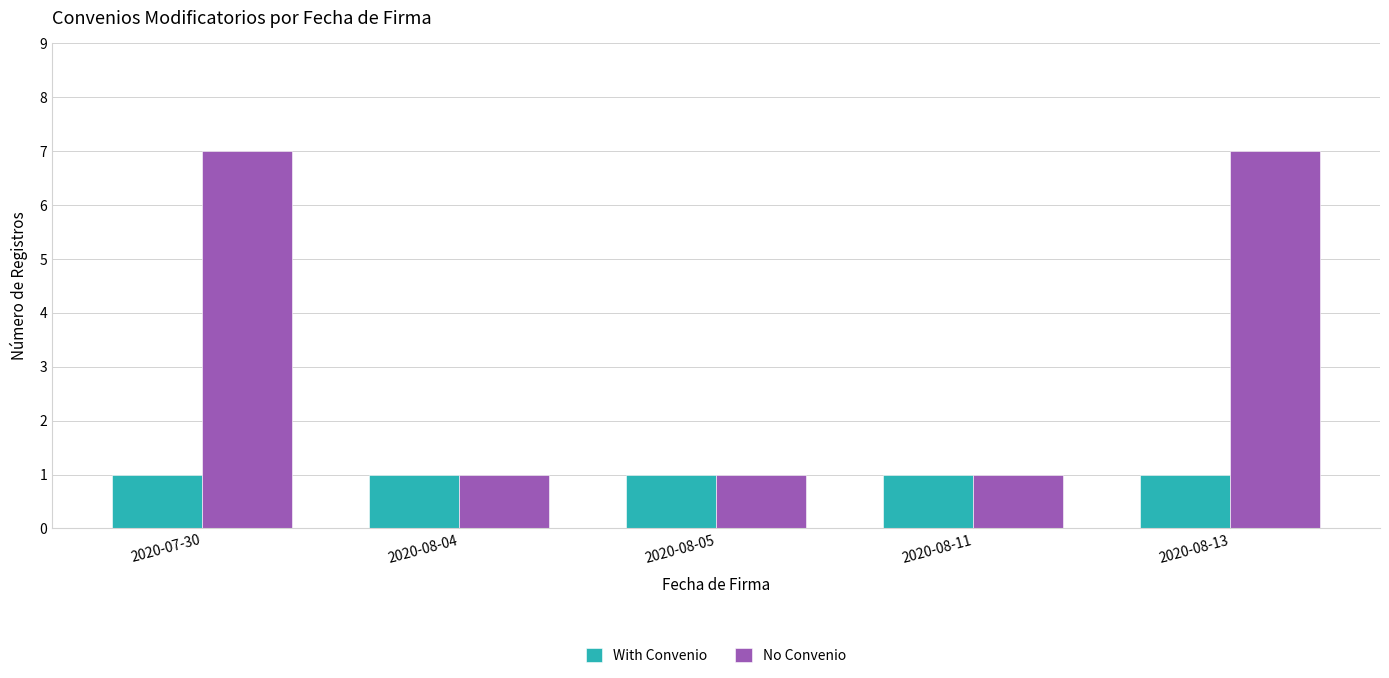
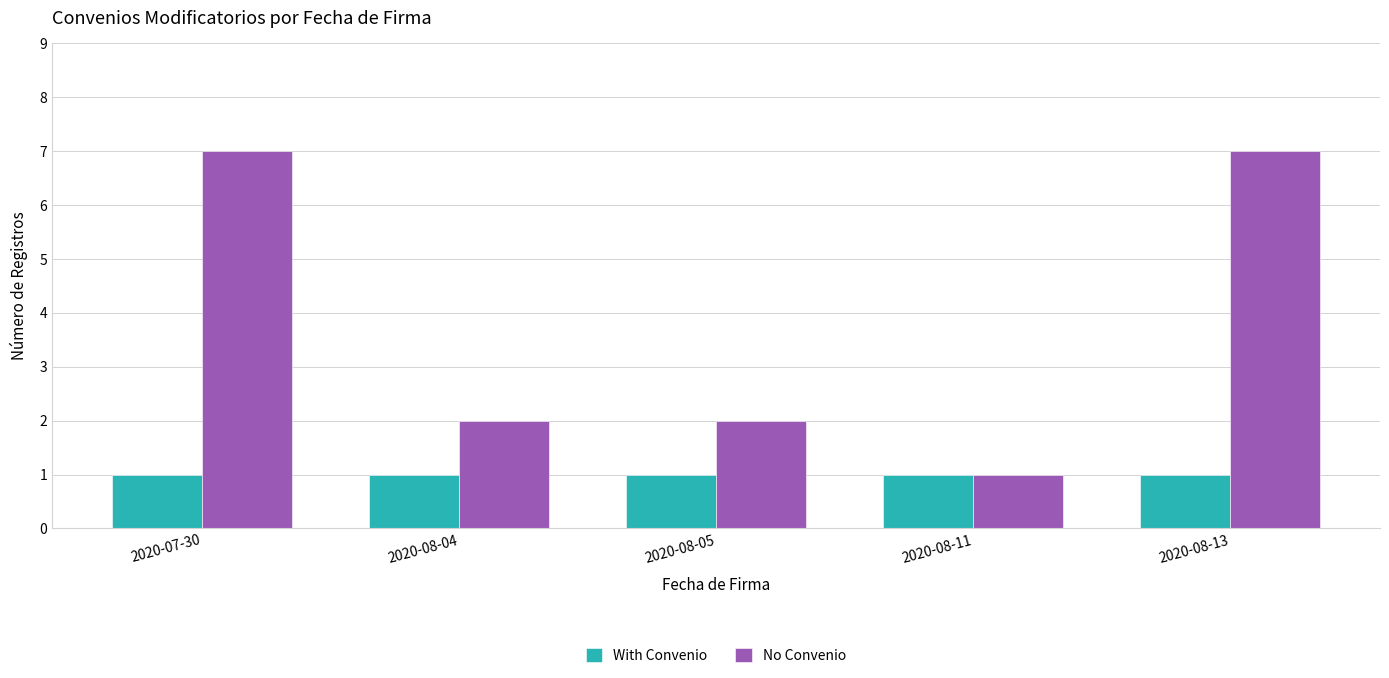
No Convenio, 2020-08-04: 1 -> 2
No Convenio, 2020-08-05: 1 -> 2
